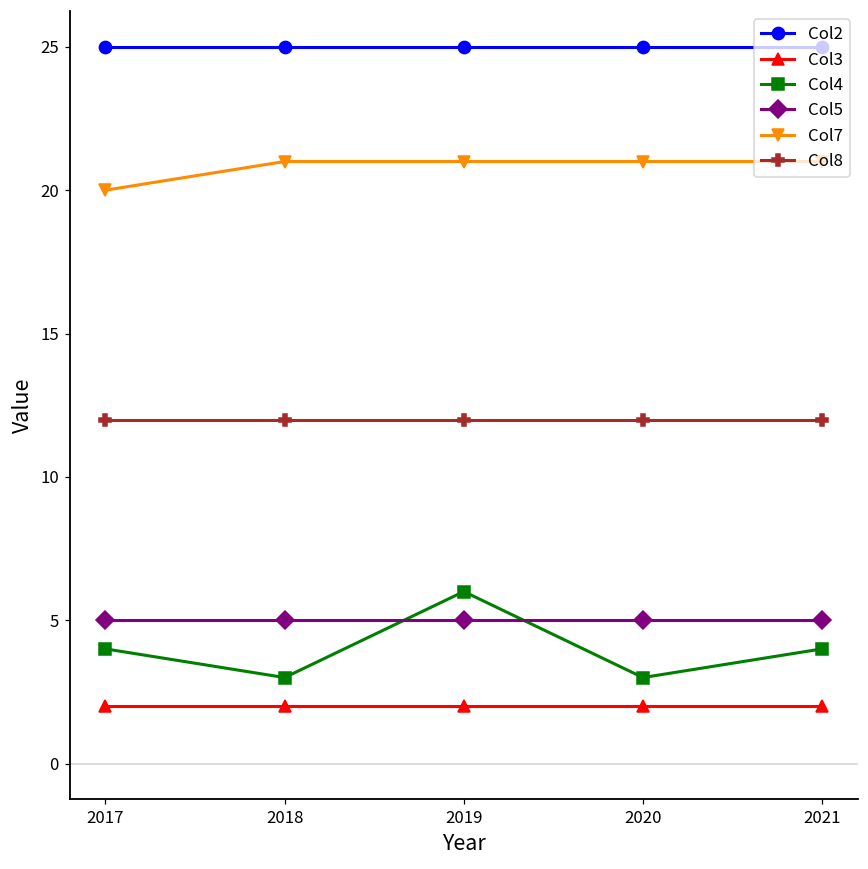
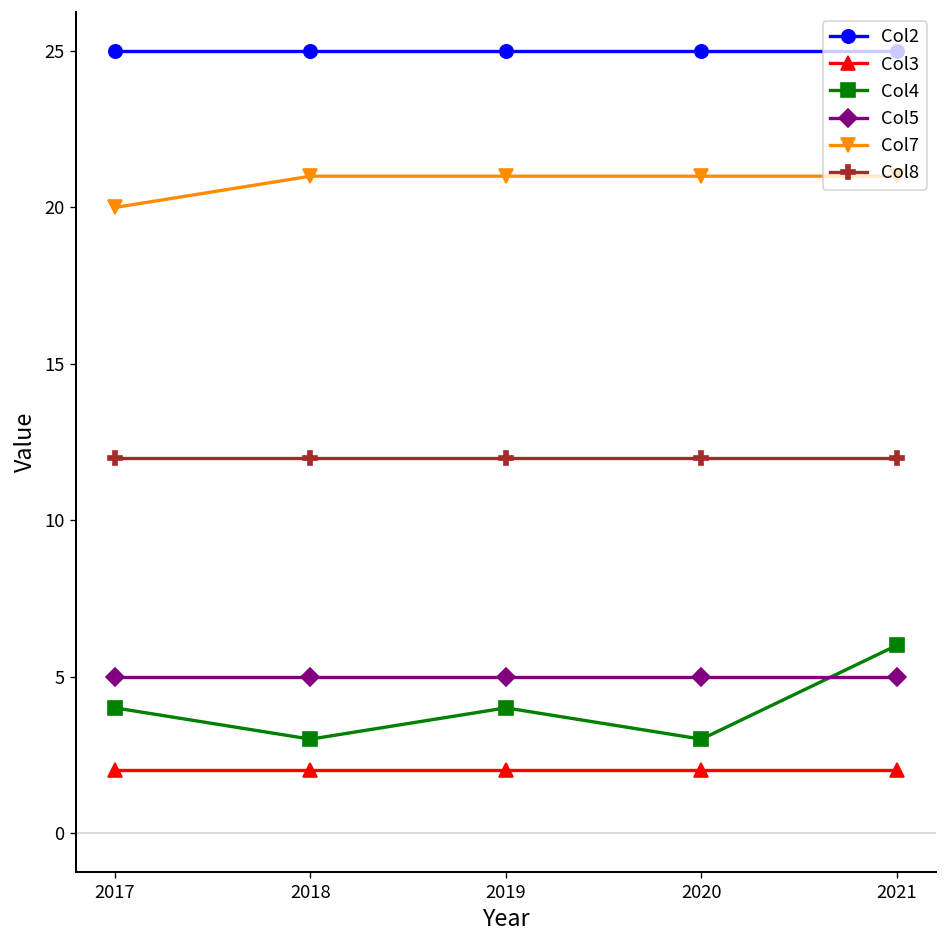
Col4, 2019: 6 -> 4
Col4, 2021: 4 -> 6
